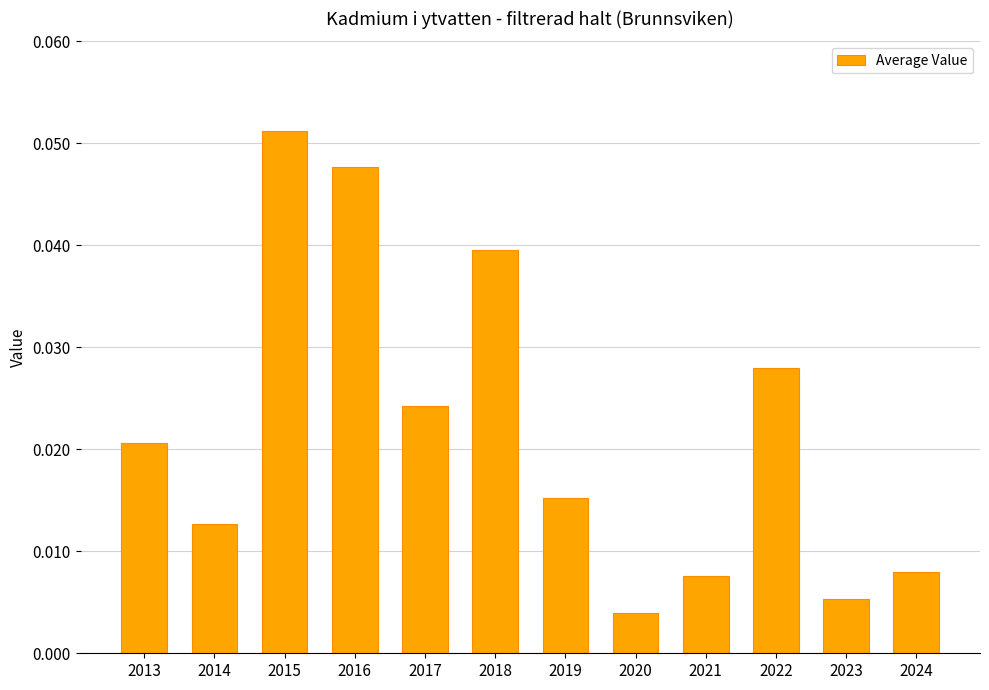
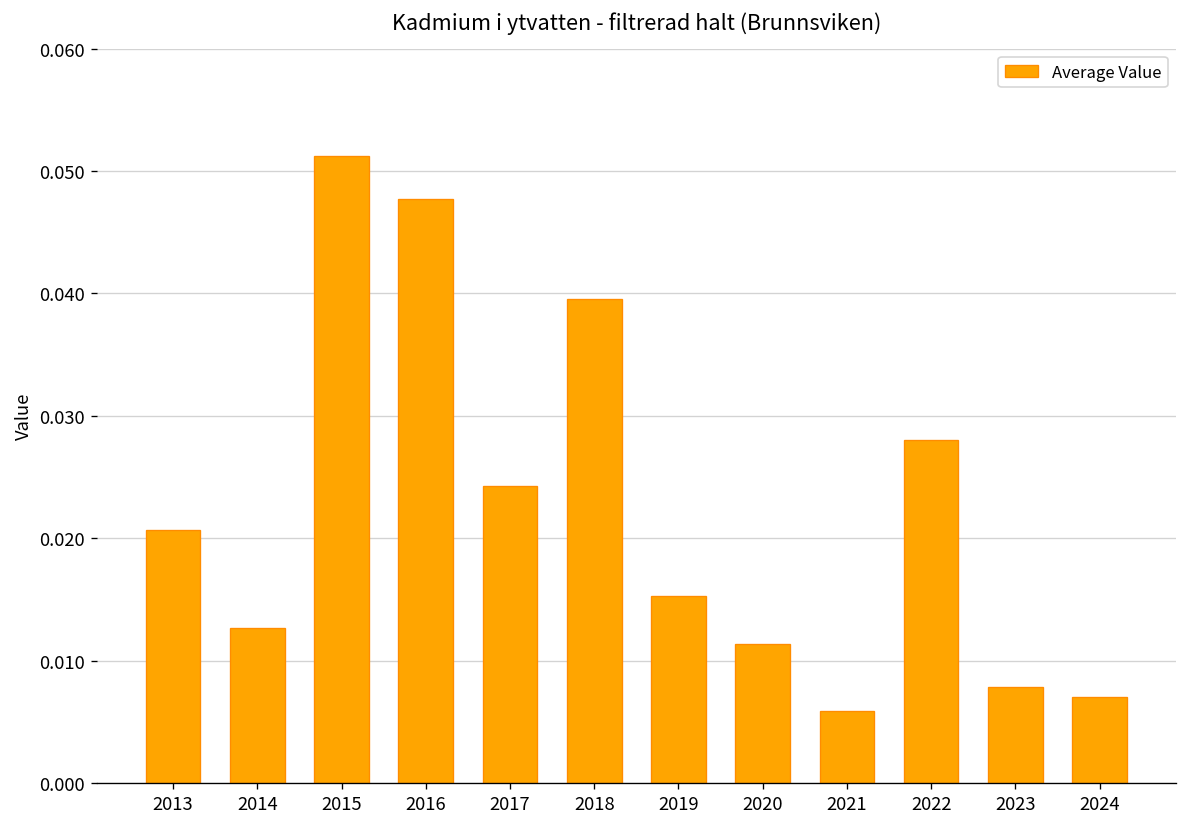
2020: 0.0040 -> 0.0113
2021: 0.0076 -> 0.0059
2023: 0.0053 -> 0.0078
2024: 0.008 -> 0.007
